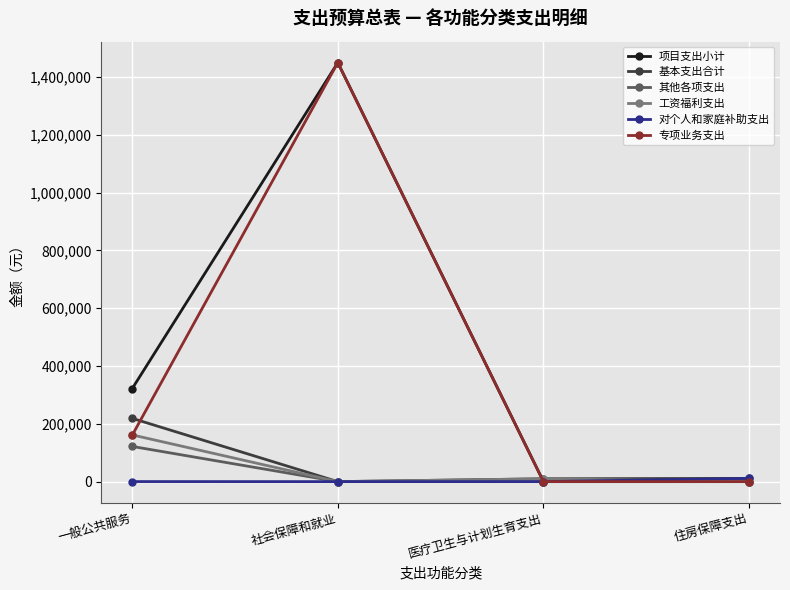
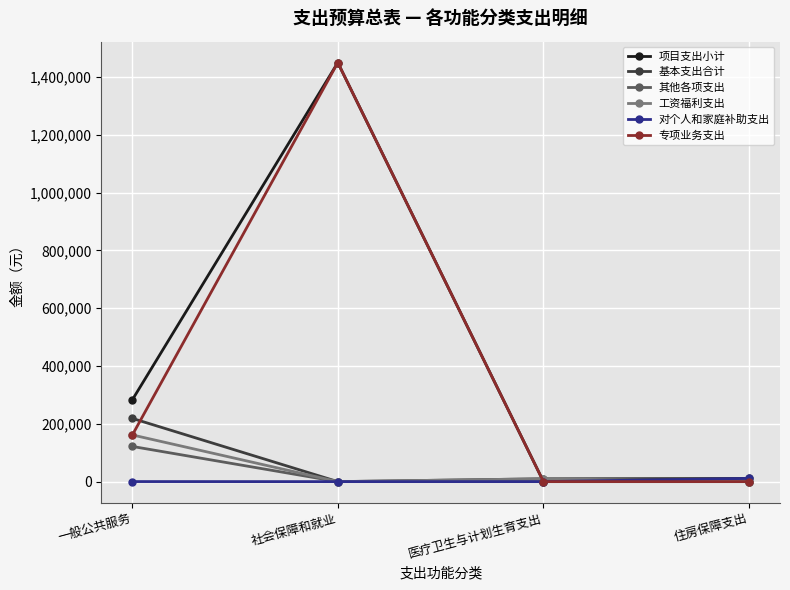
项目支出小计, 一般公共服务: 320,000 -> 280,000
